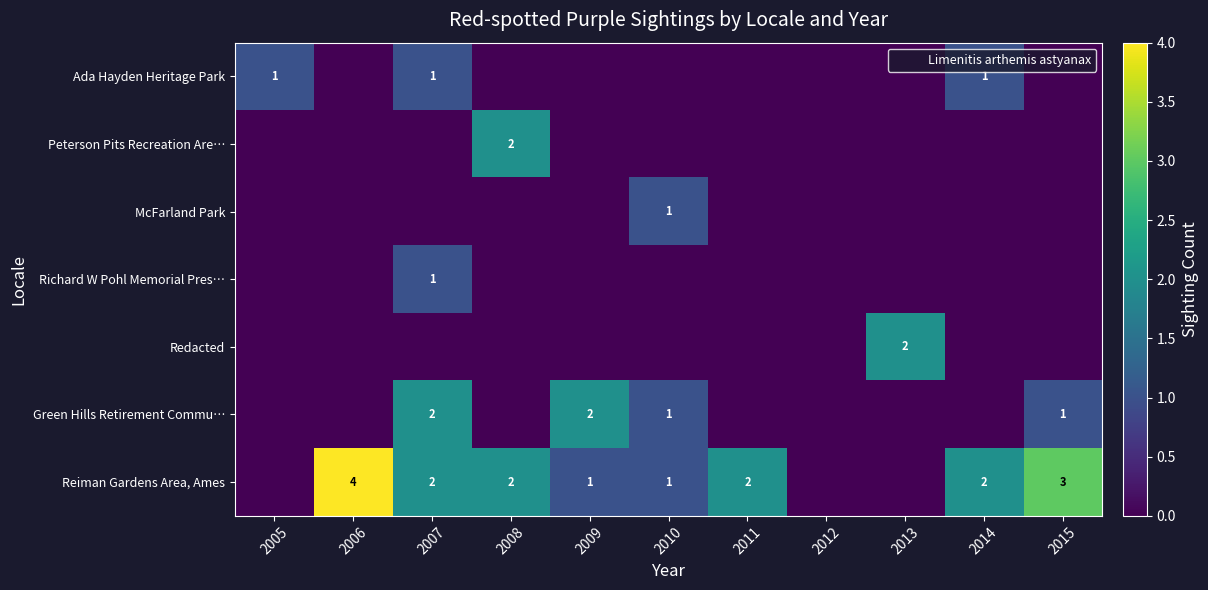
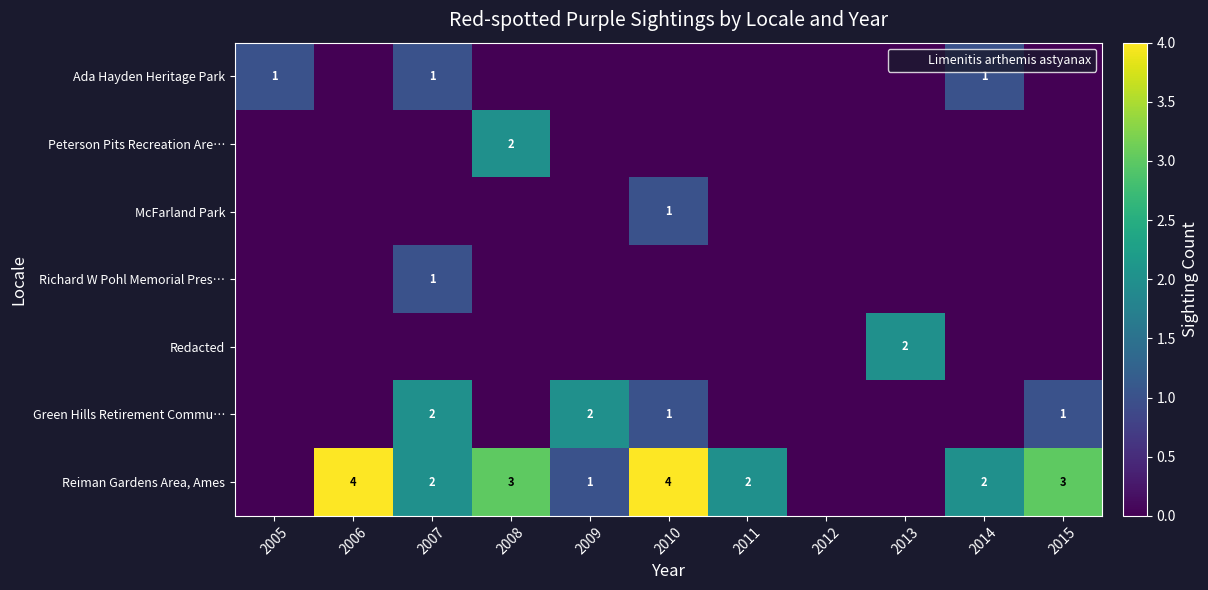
Reiman Gardens Area, Ames, 2008: 2 -> 3
Reiman Gardens Area, Ames, 2010: 1 -> 4
